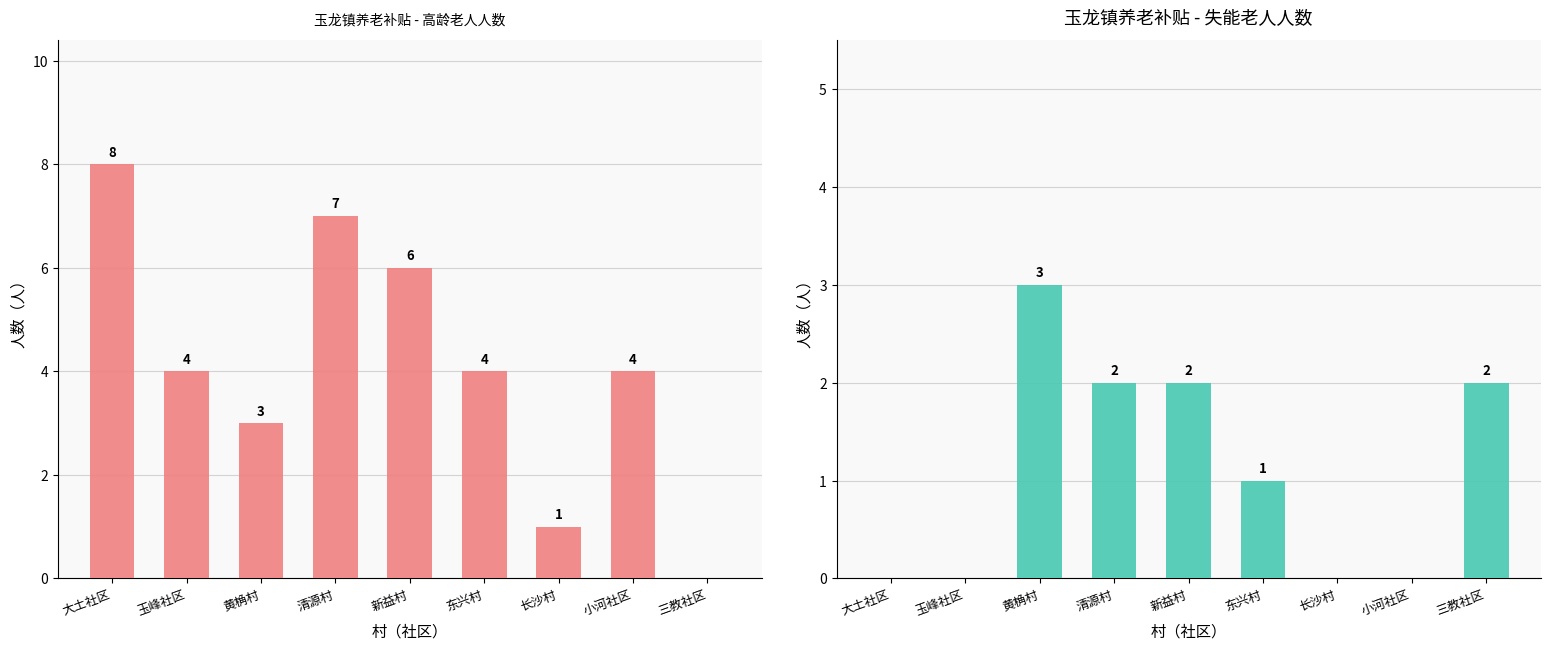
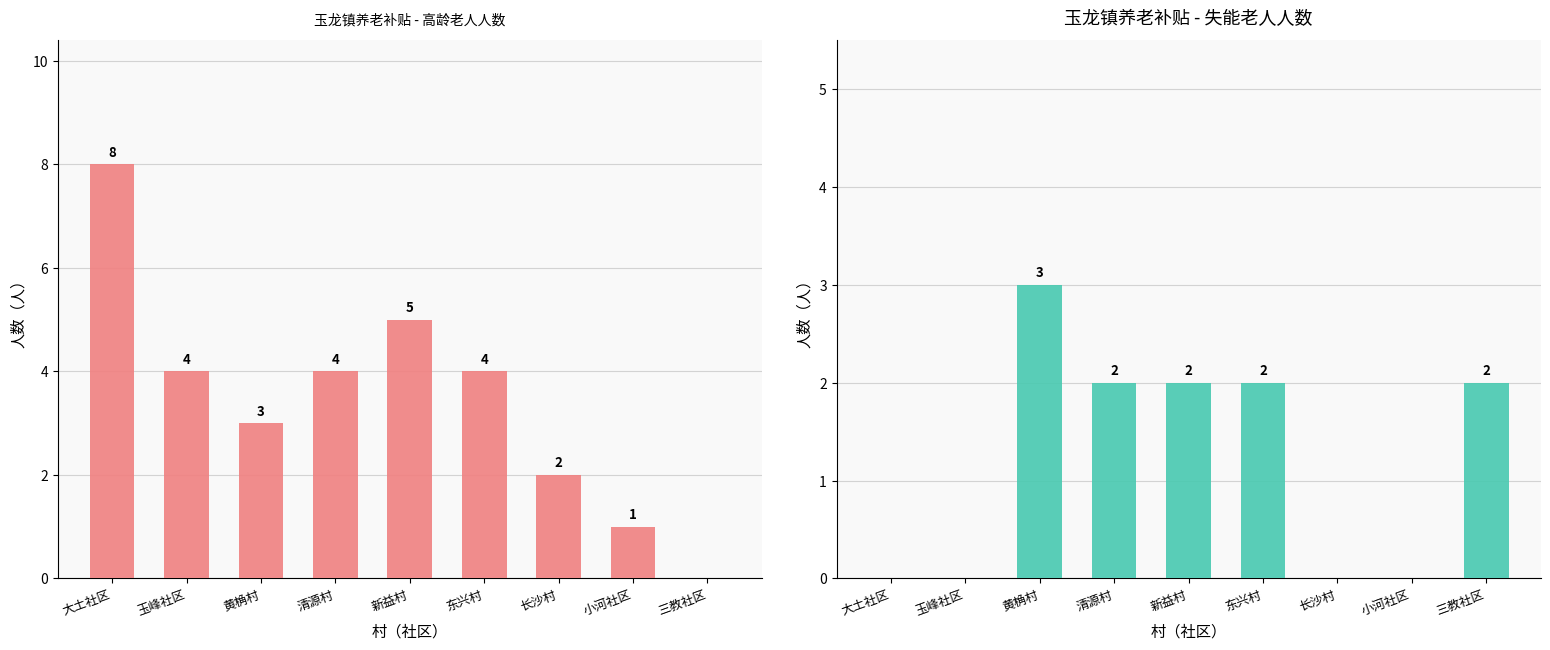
玉龙镇养老补贴 - 高龄老人人数, 清源村: 7 -> 4
玉龙镇养老补贴 - 高龄老人人数, 新益村: 6 -> 5
玉龙镇养老补贴 - 高龄老人人数, 长沙村: 1 -> 2
玉龙镇养老补贴 - 高龄老人人数, 小河社区: 4 -> 1
玉龙镇养老补贴 - 失能老人人数, 东兴村: 1 -> 2
